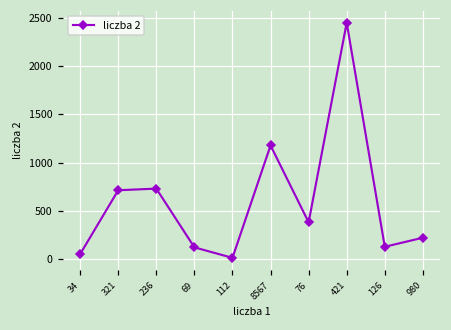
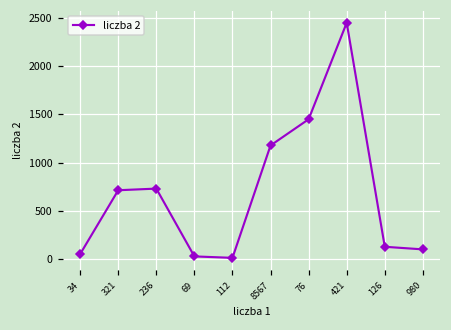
69: 100 -> 0
76: 400 -> 1500
980: 200 -> 100
